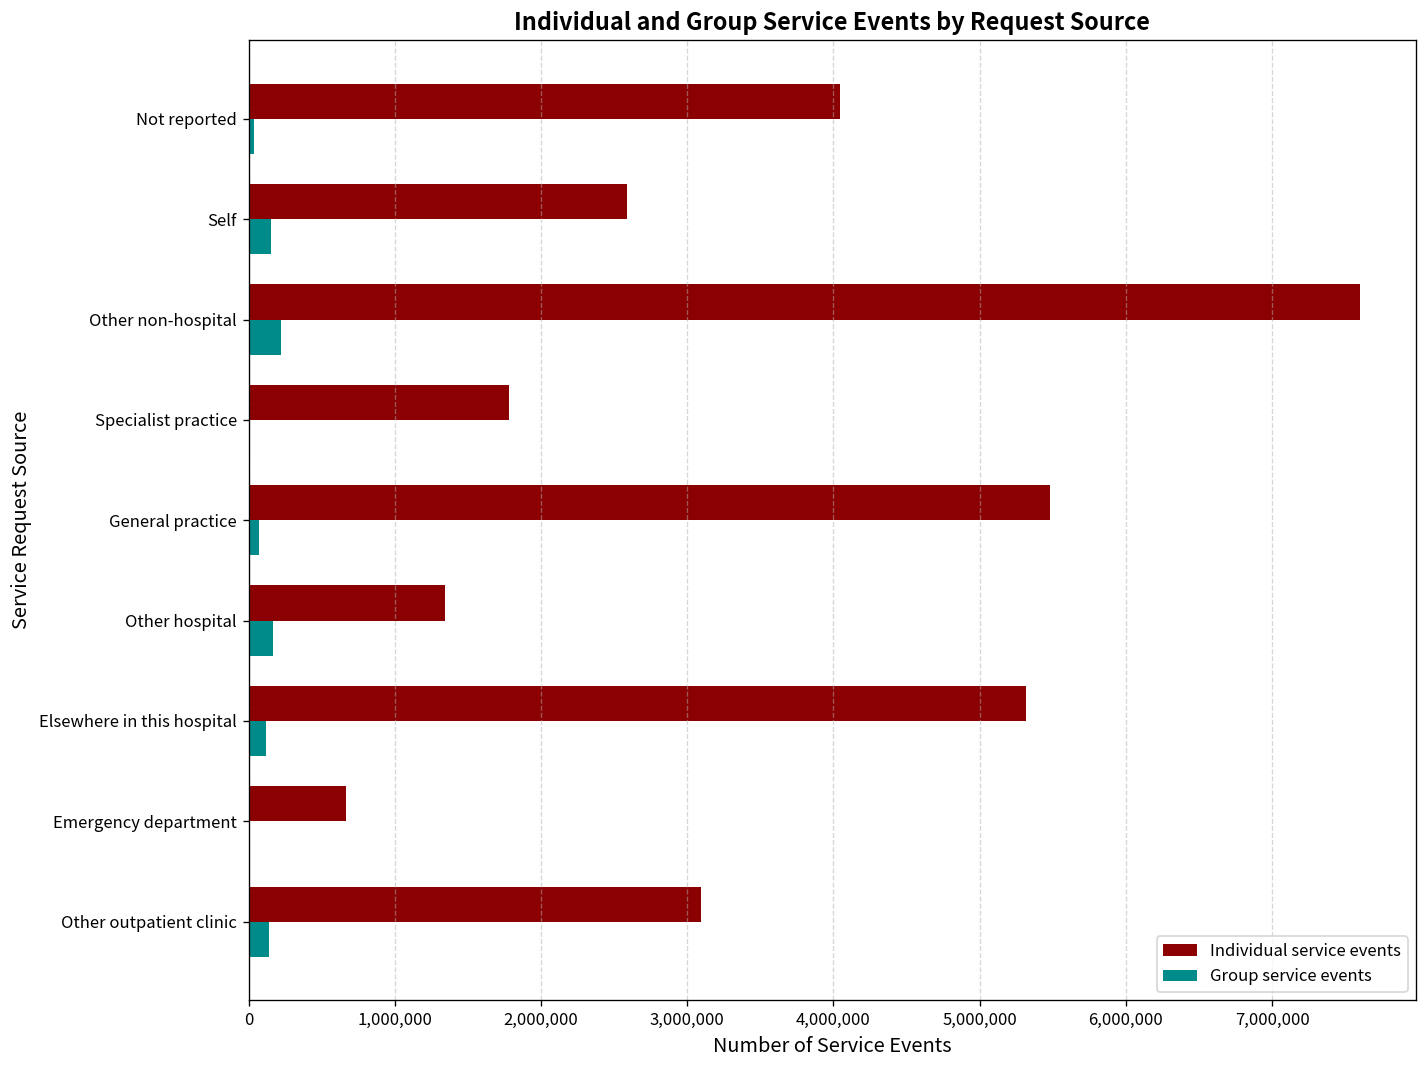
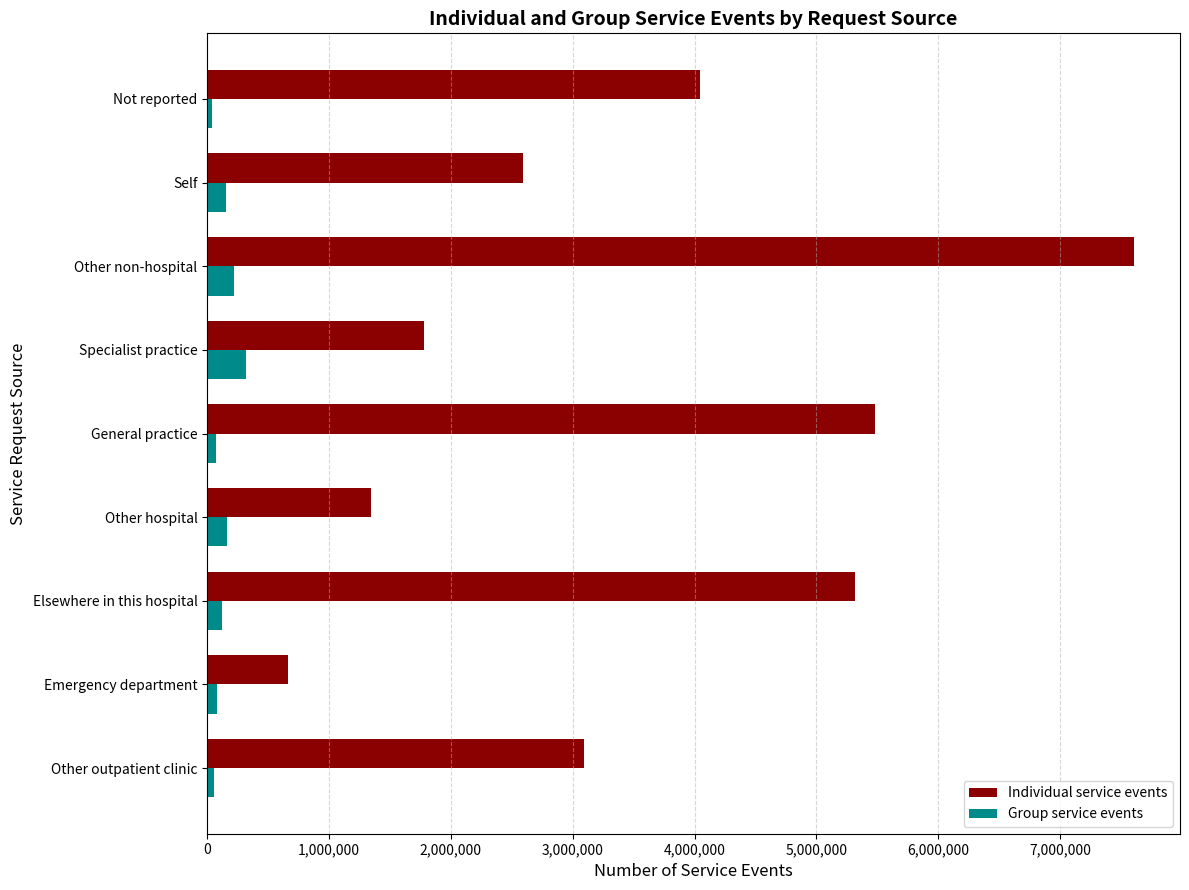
Group service events, Specialist practice: 10,000 -> 320,000
Group service events, Emergency department: 0 -> 80,000
Group service events, Other outpatient clinic: 140,000 -> 60,000
